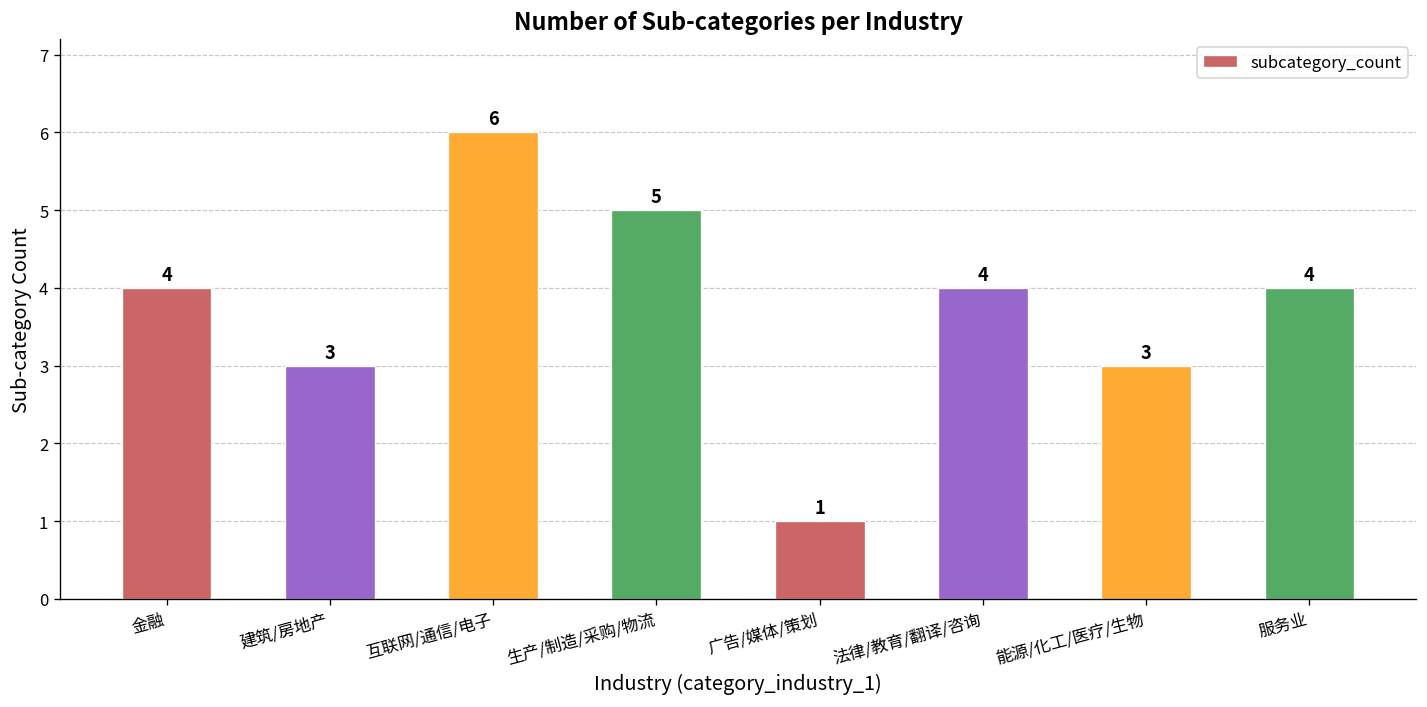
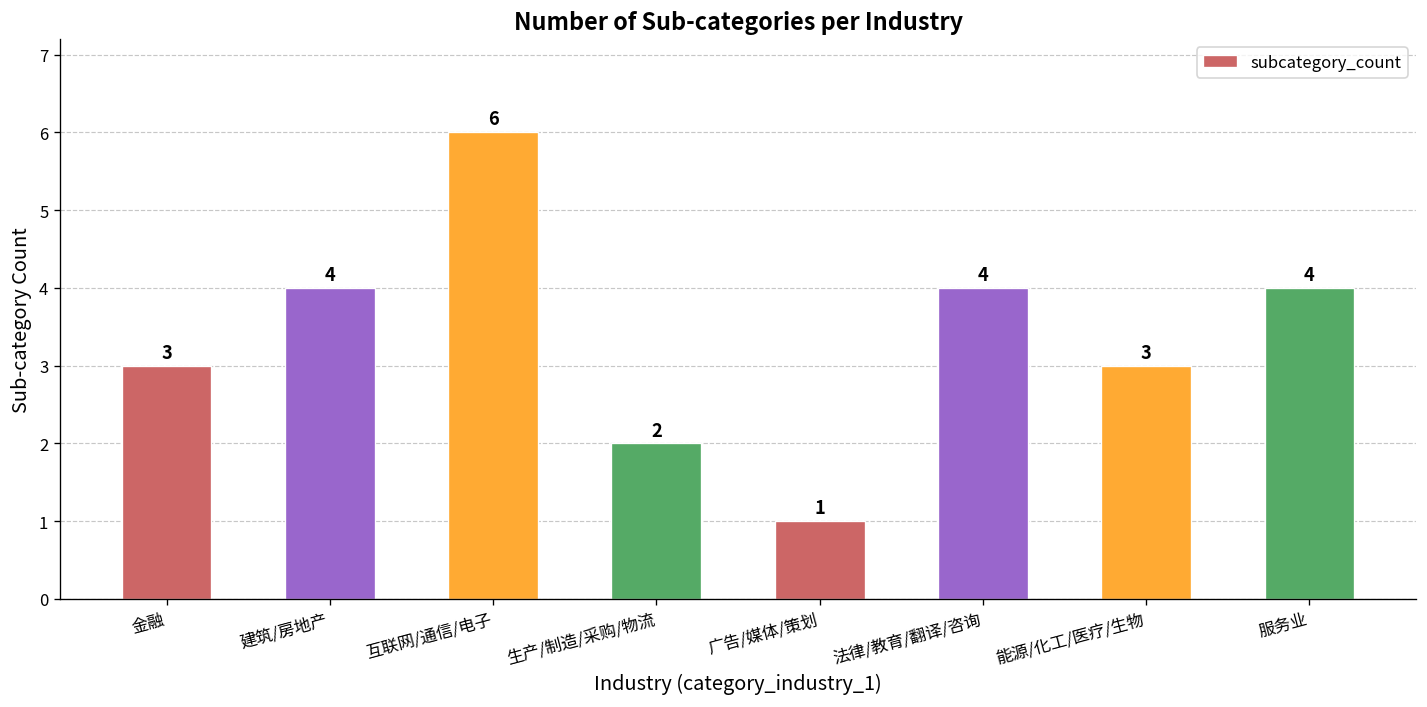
金融: 4 -> 3
建筑/房地产: 3 -> 4
生产/制造/采购/物流: 5 -> 2
